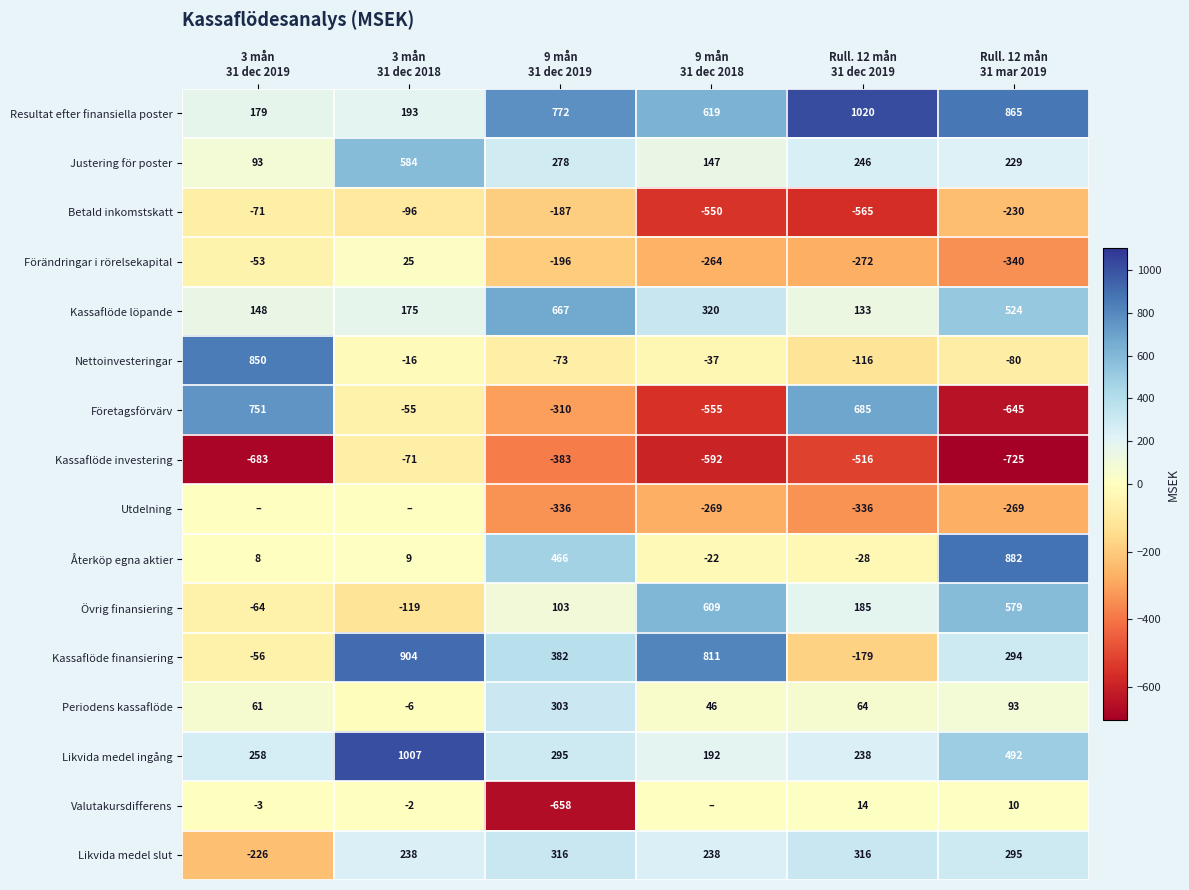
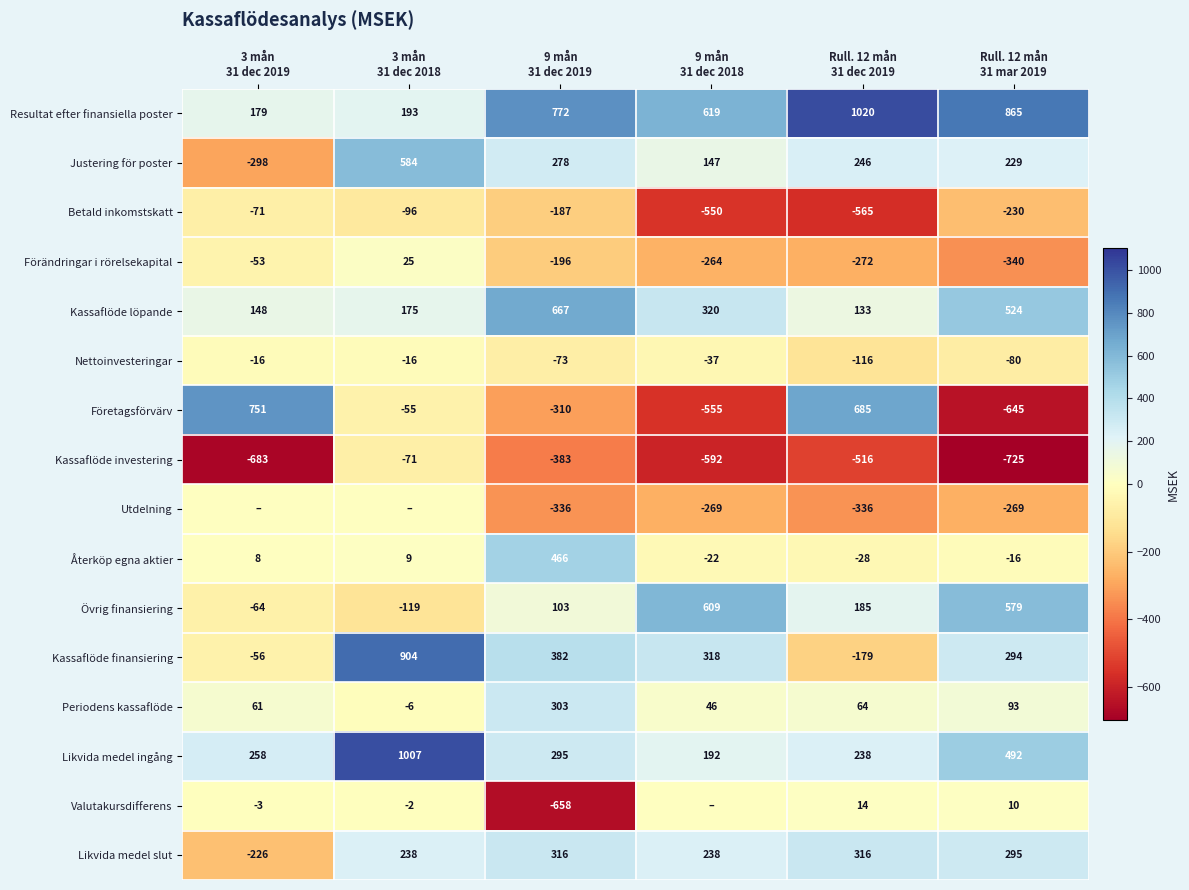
Justering för poster, 3 mån 31 dec 2019: 93 -> -298
Nettoinvesteringar, 3 mån 31 dec 2019: 850 -> -16
Återköp egna aktier, Rull. 12 mån 31 mar 2019: 882 -> -16
Kassaflöde finansiering, 9 mån 31 dec 2018: 811 -> 318
